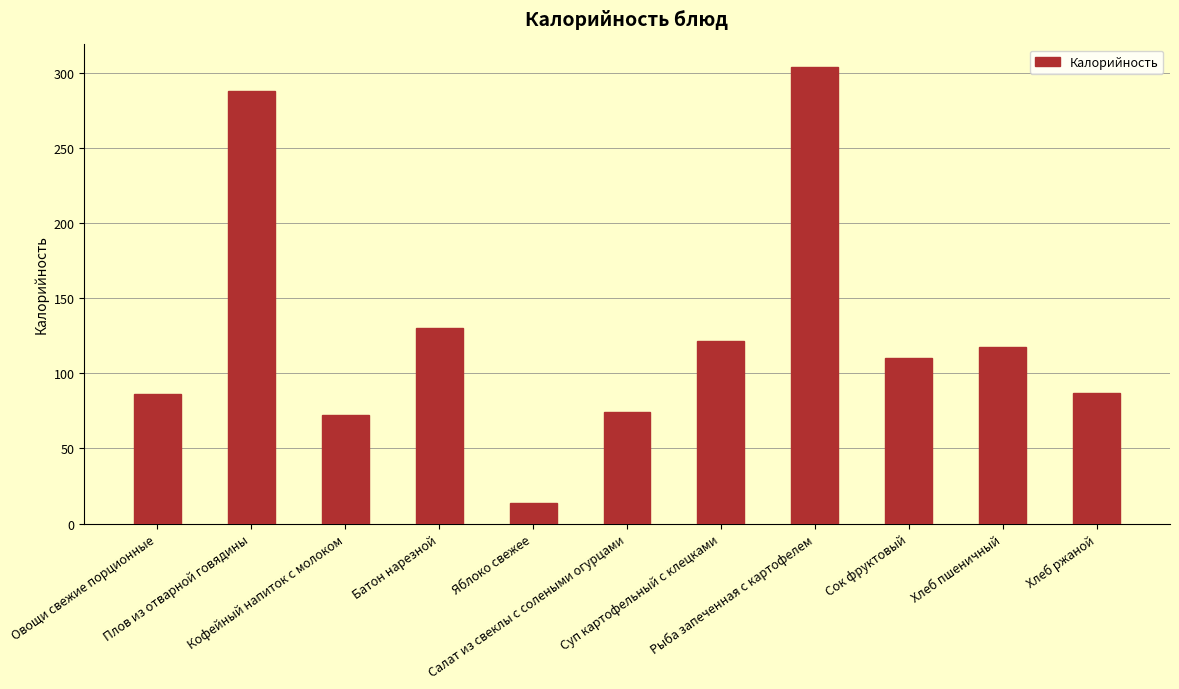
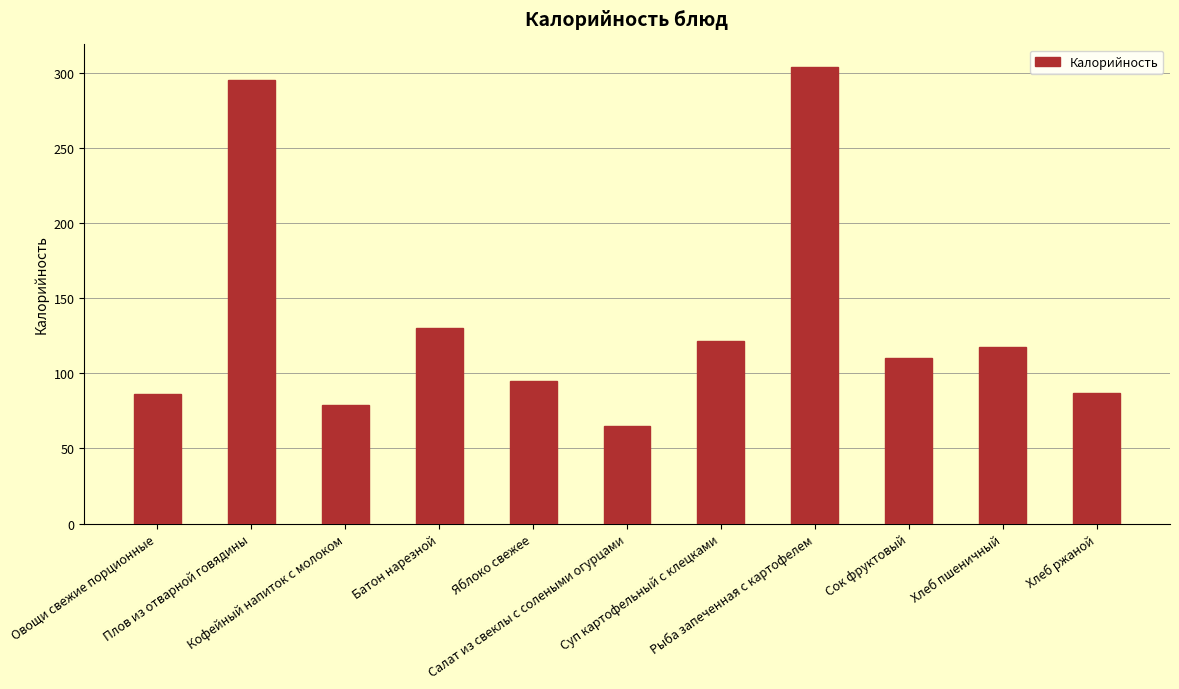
Плов из отварной говядины: 288 -> 295
Кофейный напиток с молоком: 72 -> 79
Яблоко свежее: 14 -> 95
Салат из свеклы с солеными огурцами: 74 -> 65
